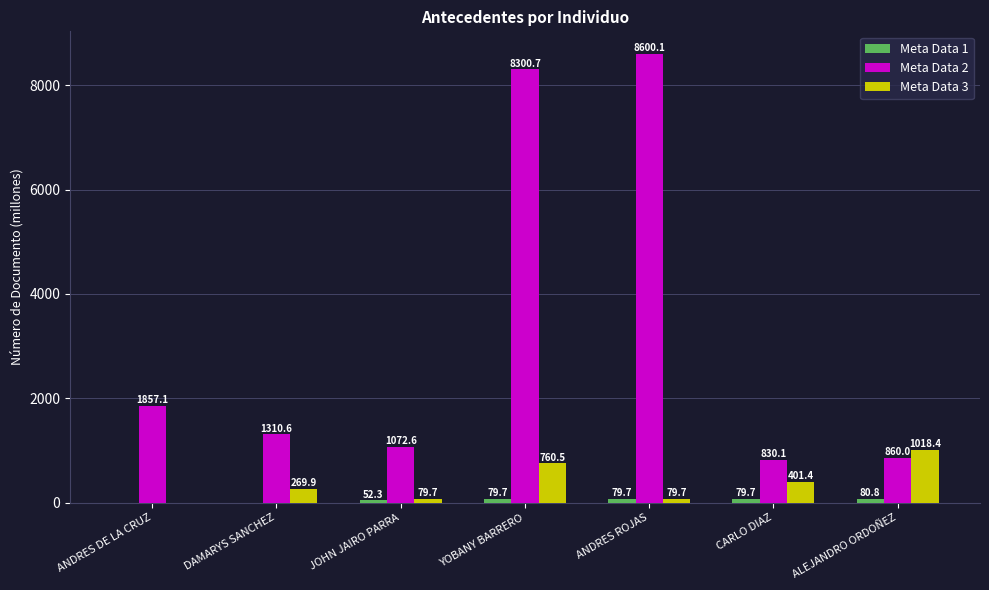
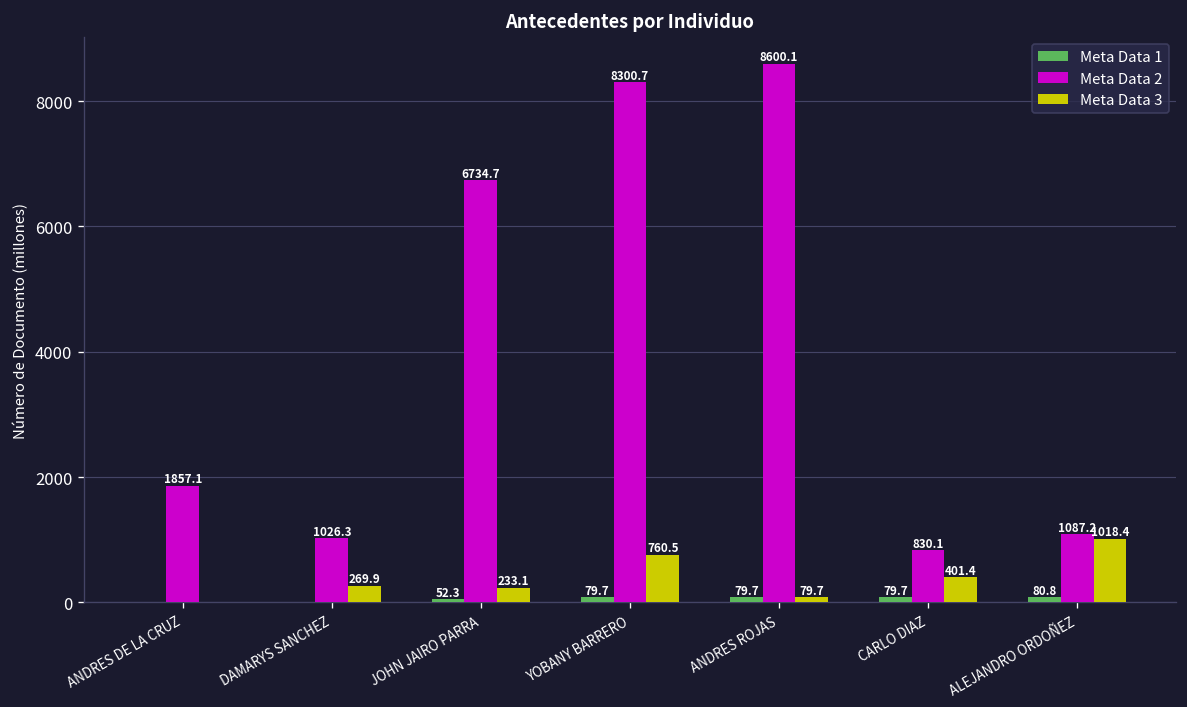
Meta Data 2, DAMARYS SANCHEZ: 1310.6 -> 1026.3
Meta Data 2, JOHN JAIRO PARRA: 1072.6 -> 6734.7
Meta Data 3, JOHN JAIRO PARRA: 79.7 -> 233.1
Meta Data 2, ALEJANDRO ORDOÑEZ: 860.0 -> 1087.2
